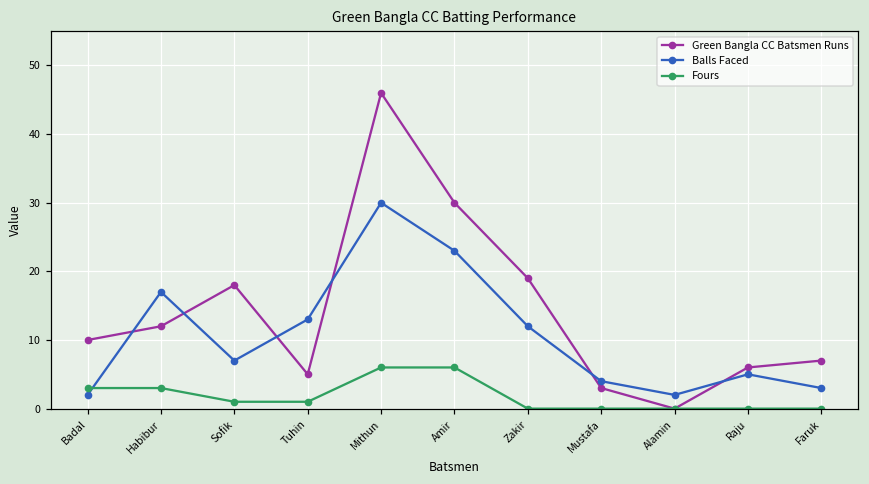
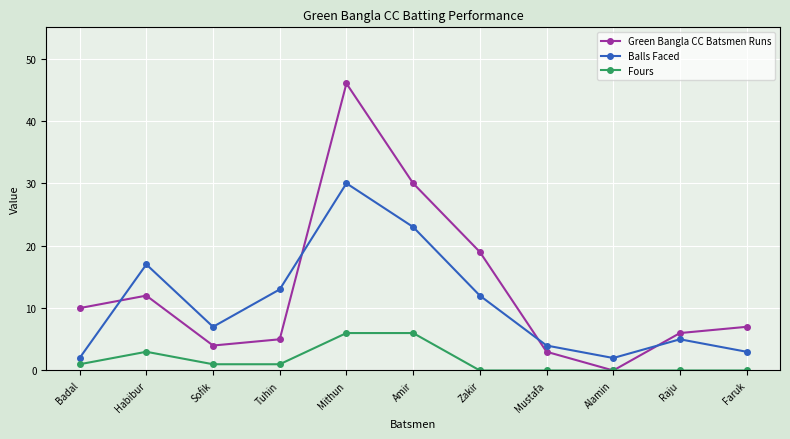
Fours, Badal: 3 -> 1
Green Bangla CC Batsmen Runs, Sofik: 18 -> 4
